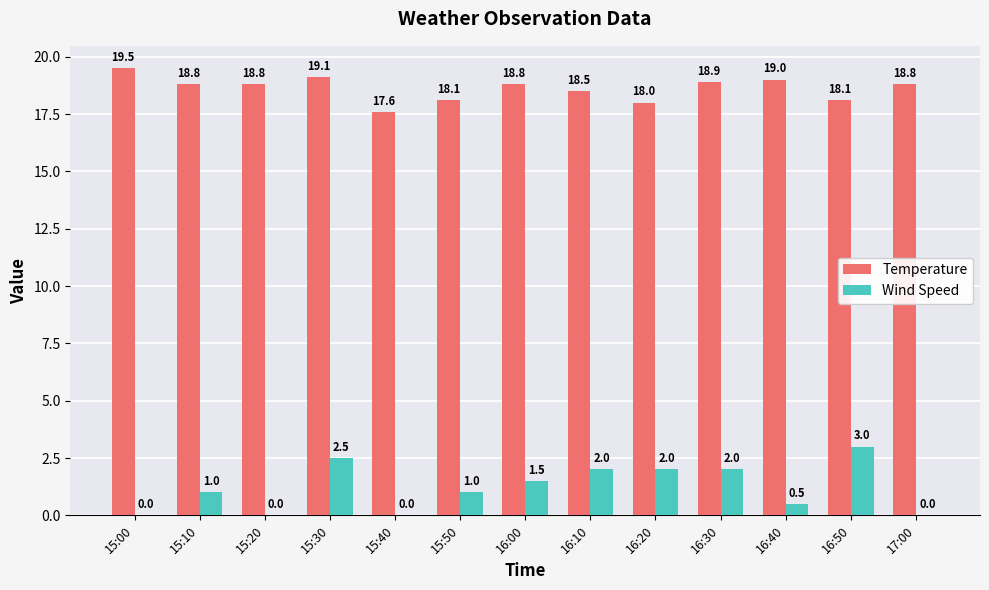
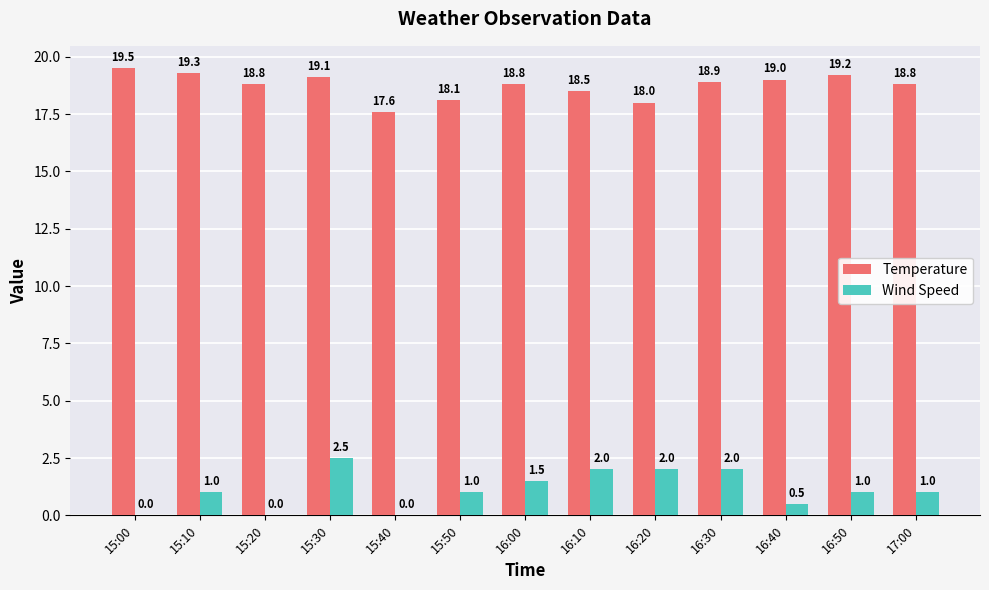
Temperature, 15:10: 18.8 -> 19.3
Temperature, 16:50: 18.1 -> 19.2
Wind Speed, 16:50: 3.0 -> 1.0
Wind Speed, 17:00: 0.0 -> 1.0
